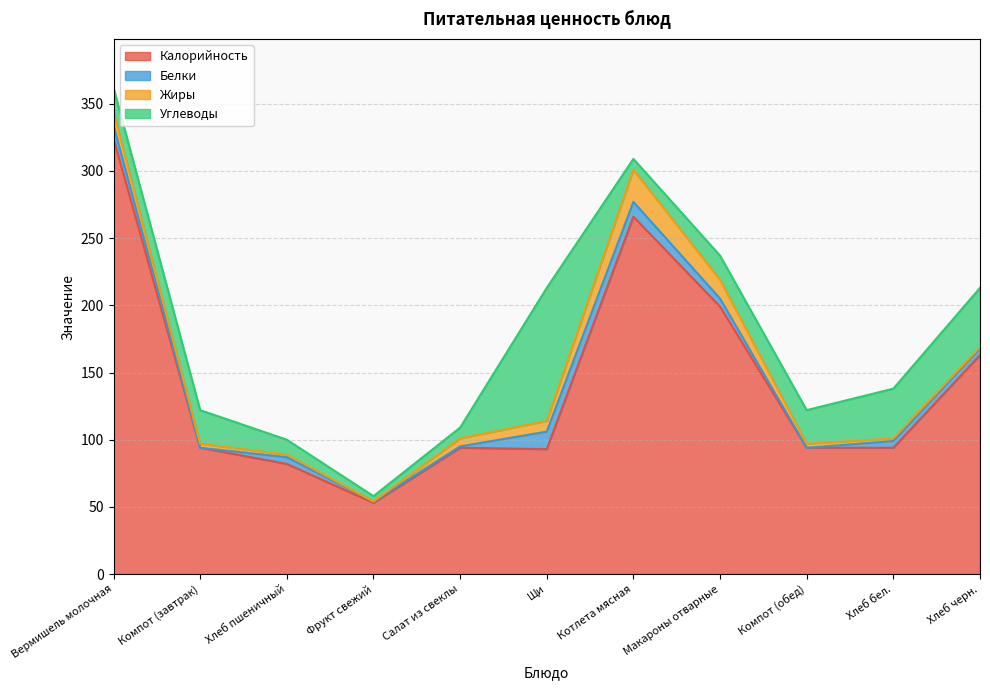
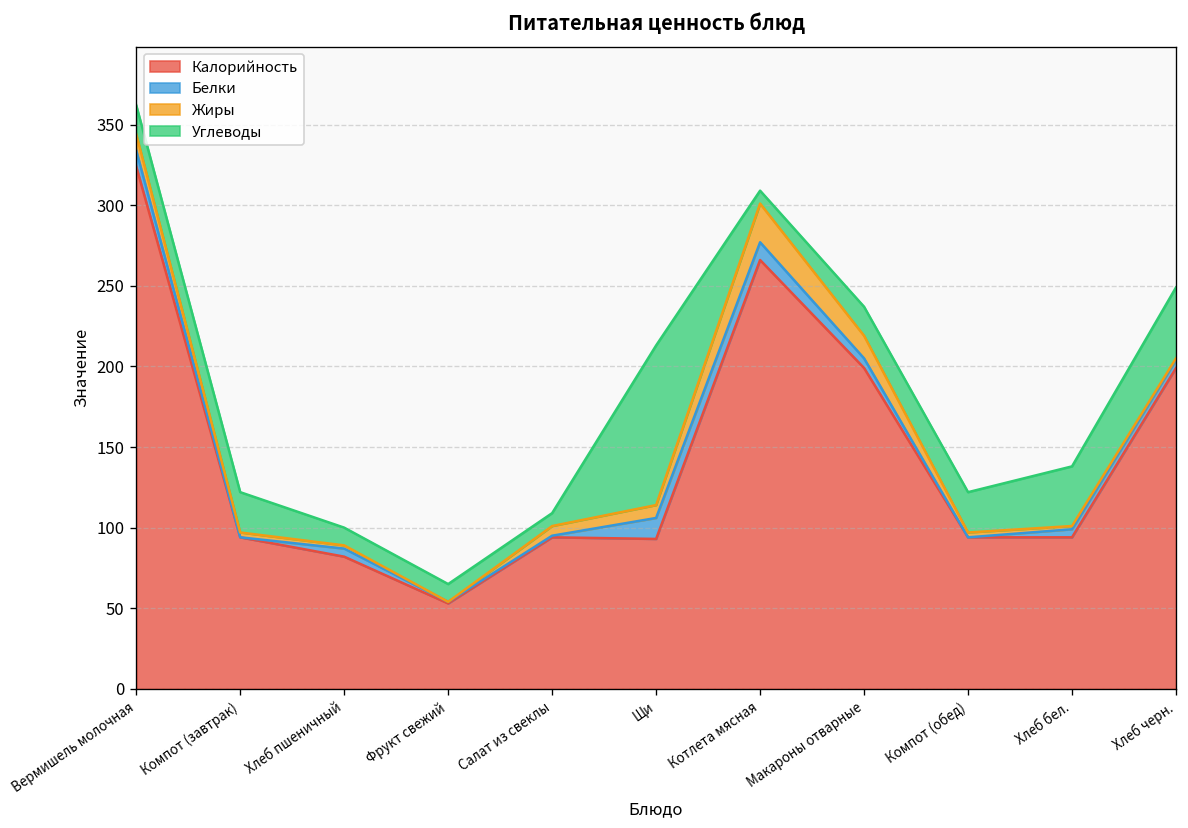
Углеводы, Фрукт свежий: 4 -> 11
Калорийность, Хлеб черн.: 163 -> 199
